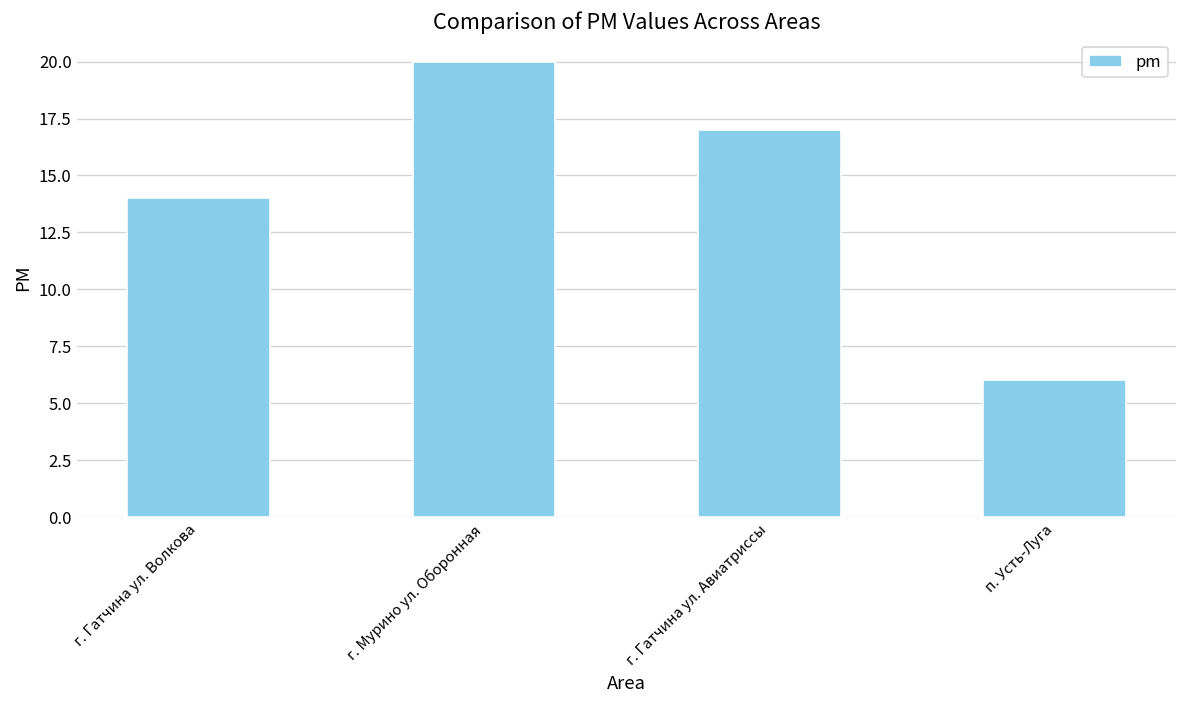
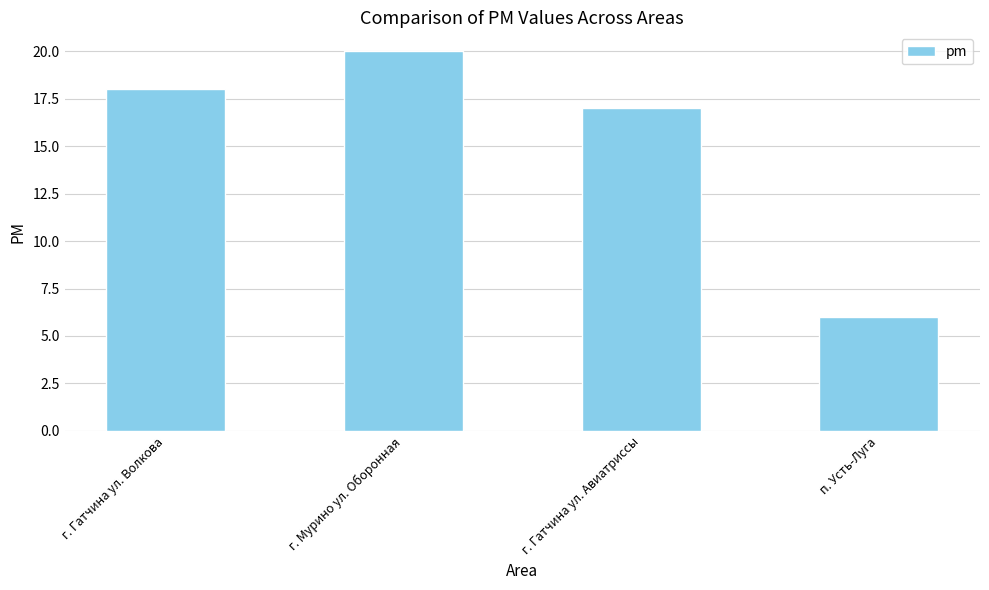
г. Гатчина ул. Волкова: 14 -> 18
